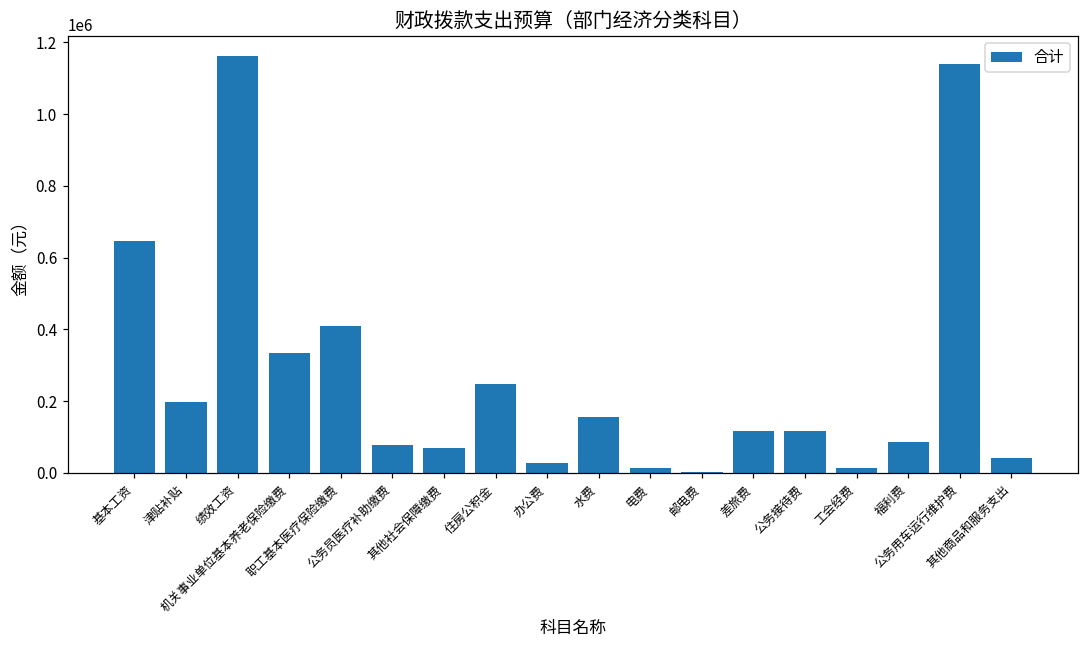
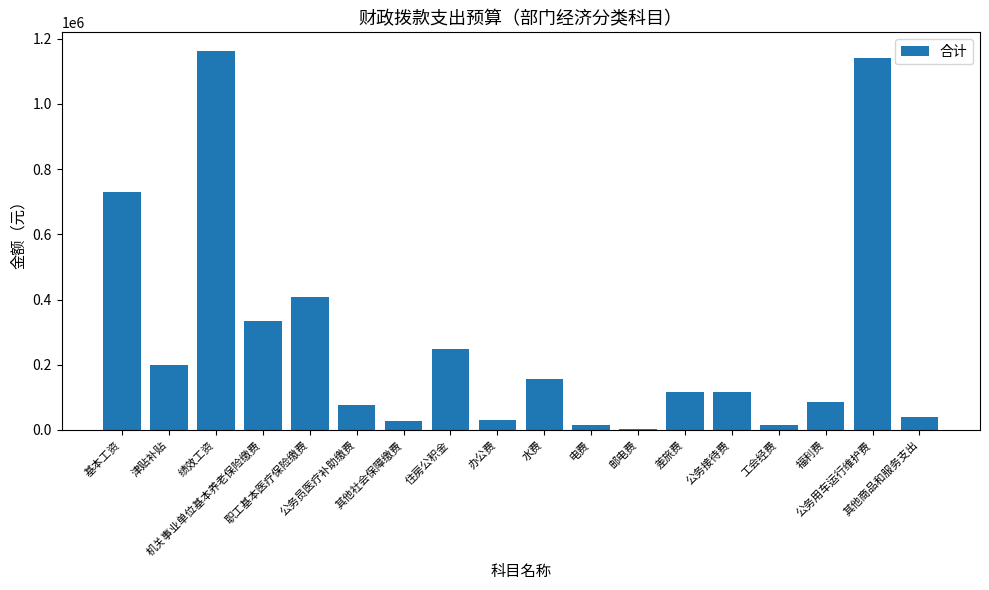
基本工资: 650000 -> 730000
其他社会保障缴费: 70000 -> 30000
